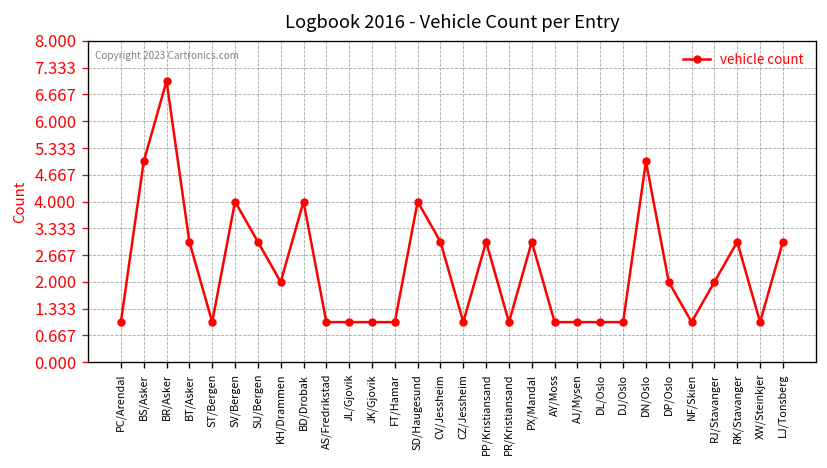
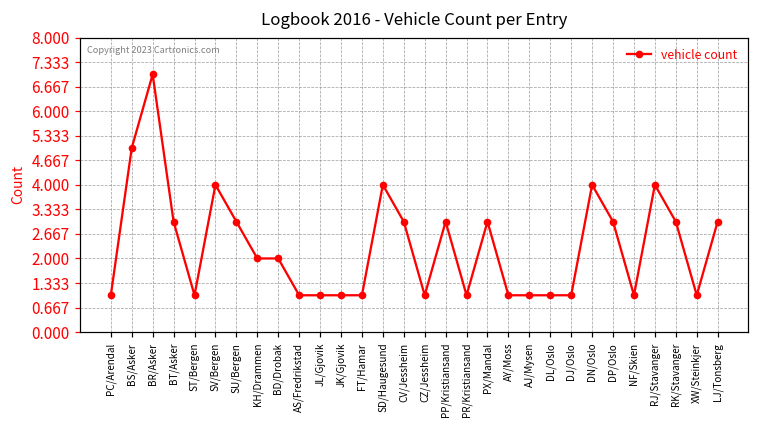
BD/Drobak: 4 -> 2
DN/Oslo: 5 -> 4
DP/Oslo: 2 -> 3
RJ/Stavanger: 2 -> 4
